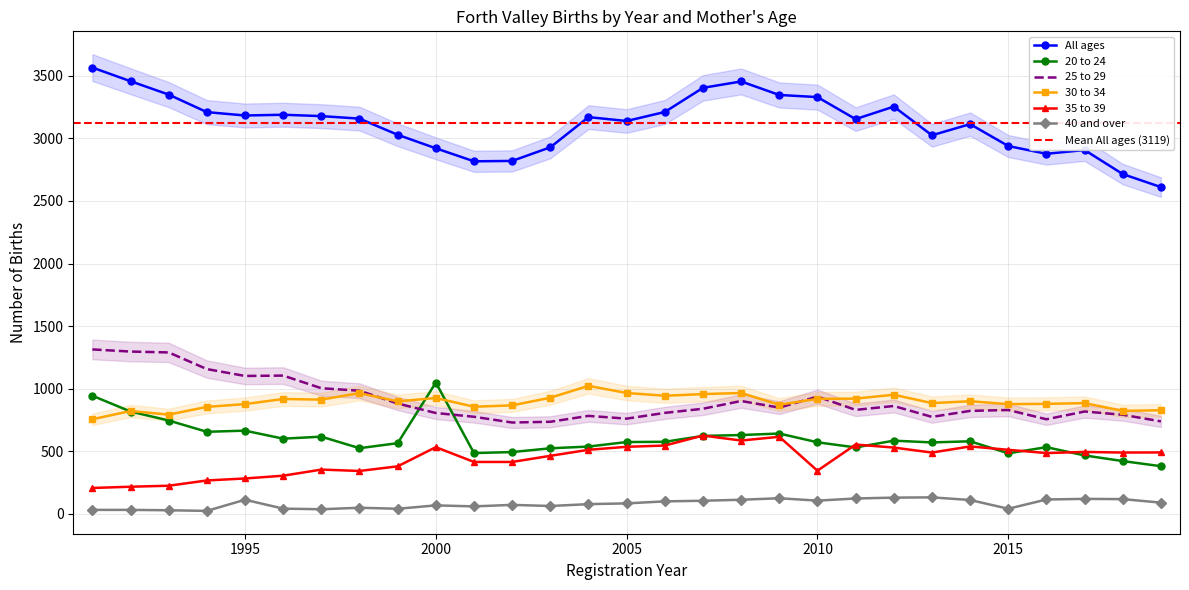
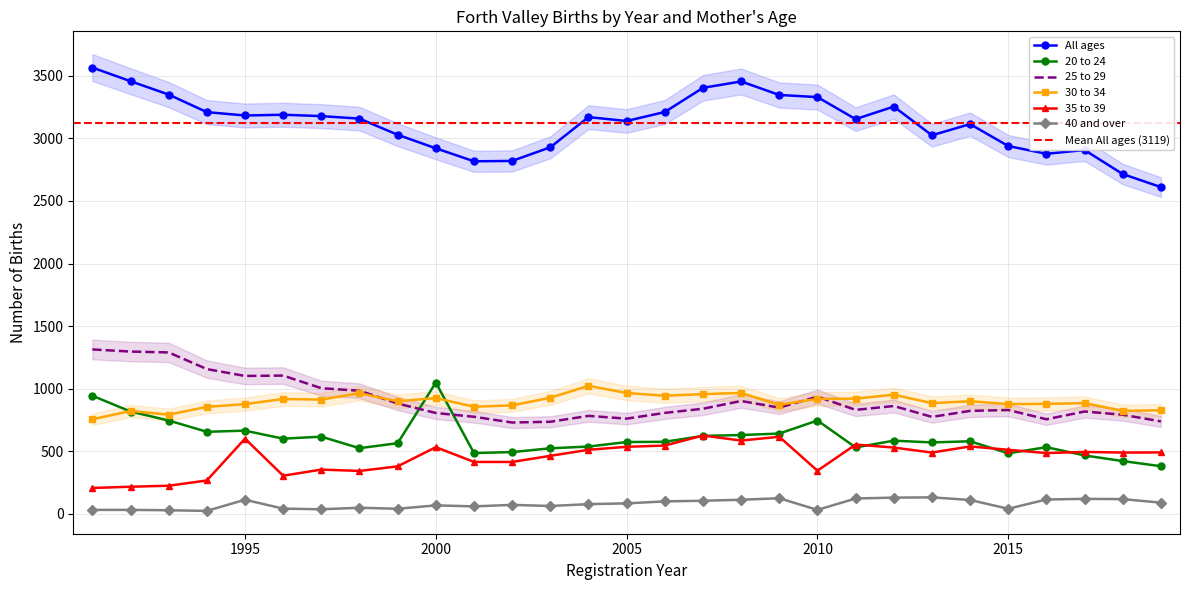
35 to 39, 1995: 280 -> 600
20 to 24, 2010: 570 -> 750
40 and over, 2010: 110 -> 30
